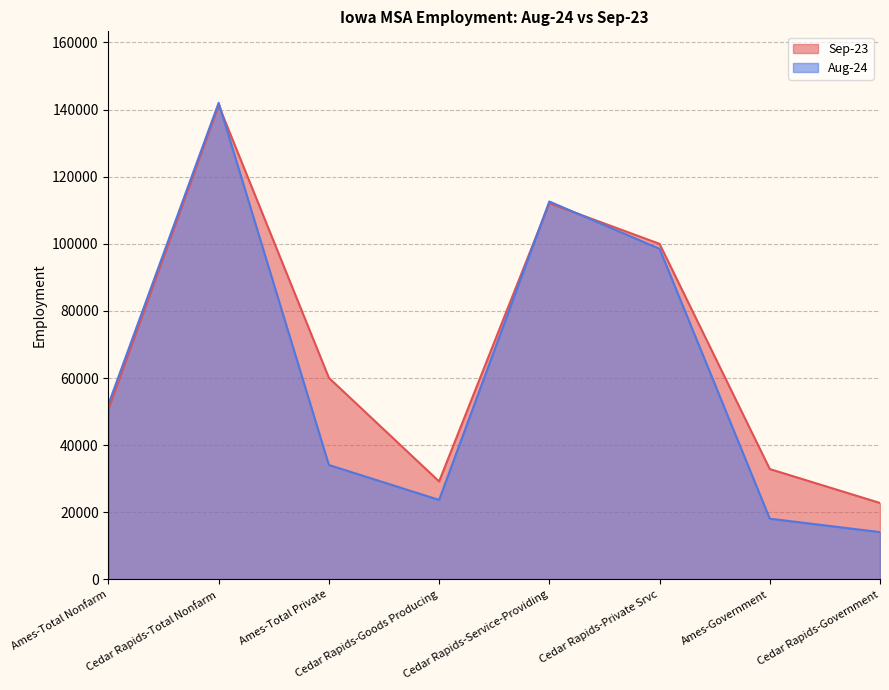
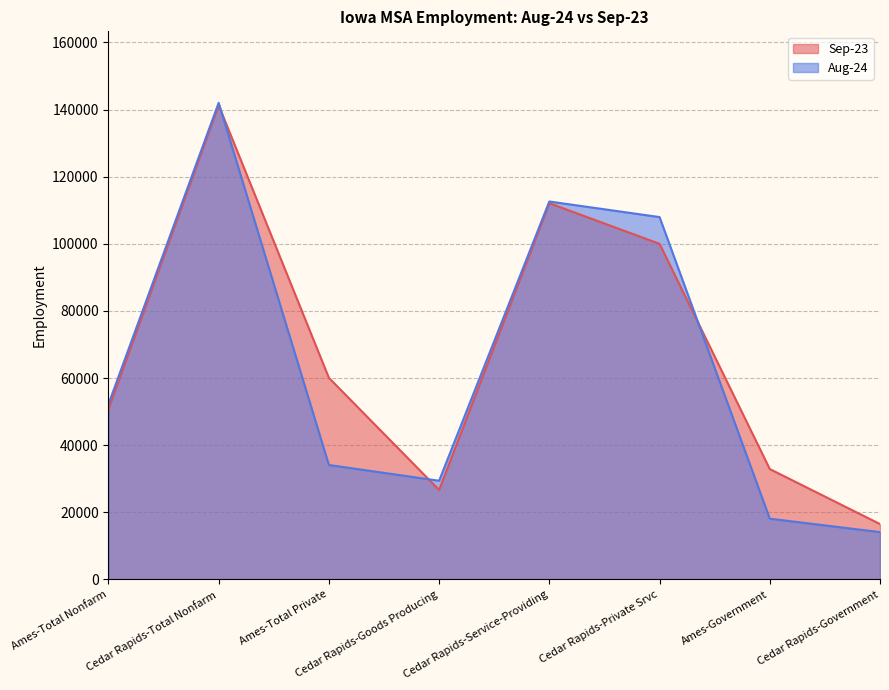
Sep-23, Cedar Rapids-Goods Producing: 29000 -> 27000
Aug-24, Cedar Rapids-Goods Producing: 24000 -> 29000
Aug-24, Cedar Rapids-Private Srvc: 99000 -> 108000
Sep-23, Cedar Rapids-Government: 23000 -> 17000
